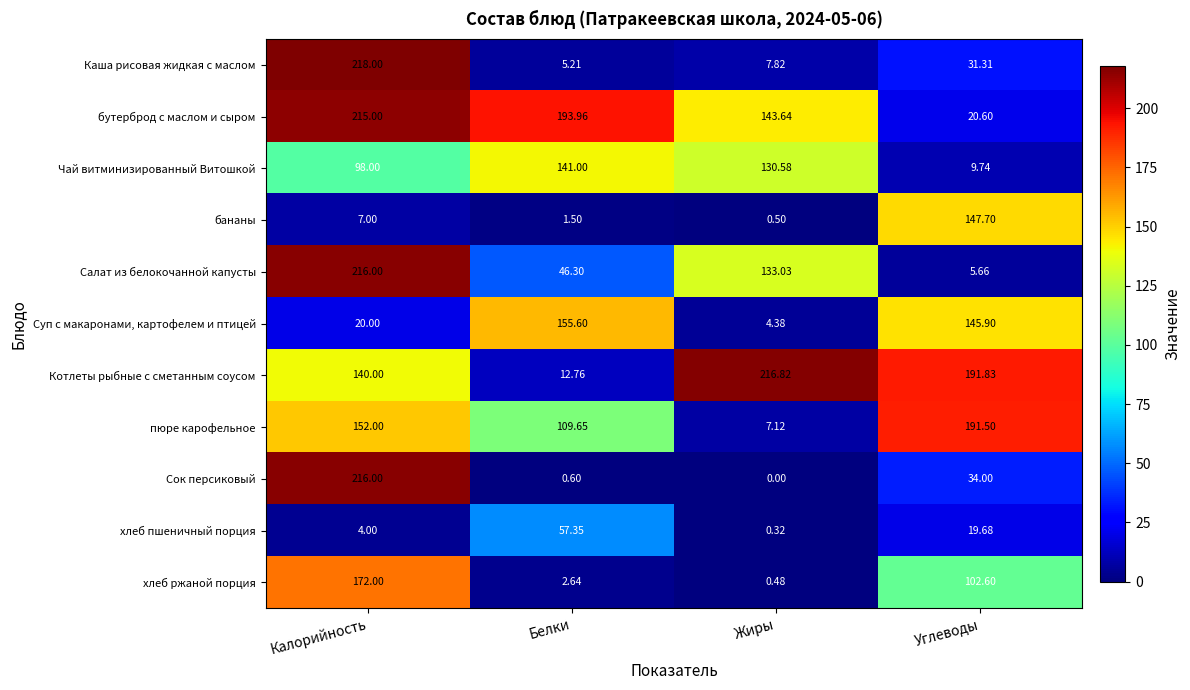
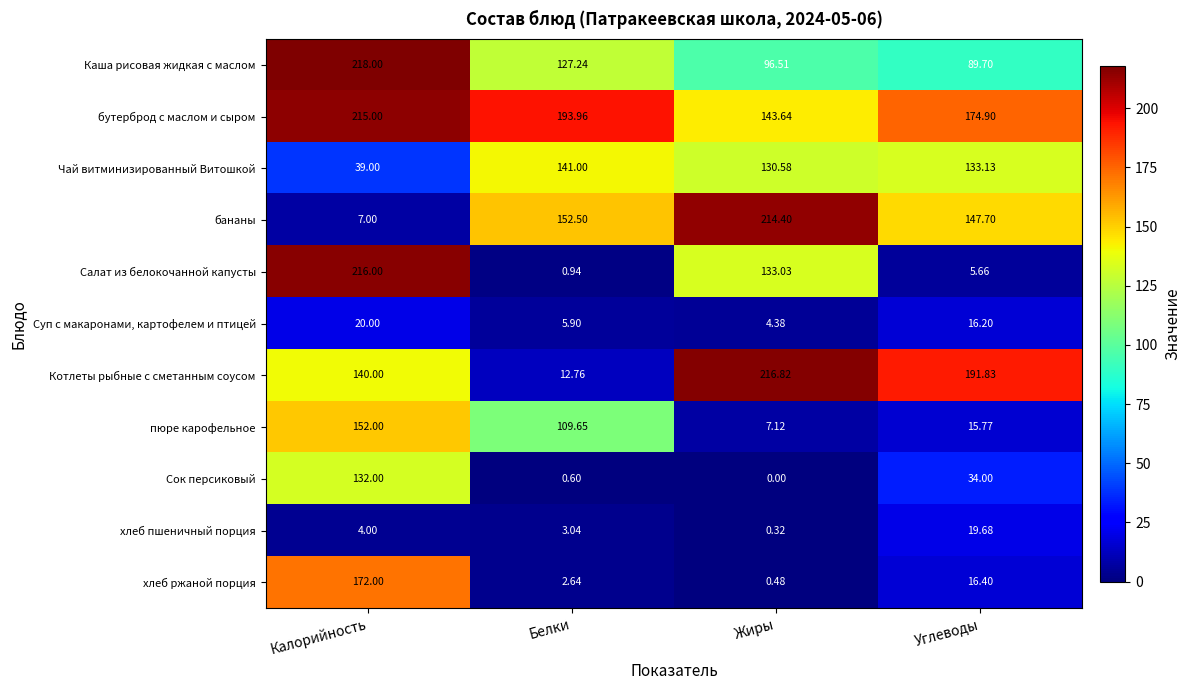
Каша рисовая жидкая с маслом, Белки: 5.21 -> 127.24
Каша рисовая жидкая с маслом, Жиры: 7.82 -> 96.51
Каша рисовая жидкая с маслом, Углеводы: 31.31 -> 89.70
бутерброд с маслом и сыром, Углеводы: 20.60 -> 174.90
Чай витминизированный Витошкой, Калорийность: 98.00 -> 39.00
Чай витминизированный Витошкой, Углеводы: 9.74 -> 133.13
бананы, Белки: 1.50 -> 152.50
бананы, Жиры: 0.50 -> 214.40
Салат из белокочанной капусты, Белки: 46.30 -> 0.94
Суп с макаронами, картофелем и птицей, Белки: 155.60 -> 5.90
Суп с макаронами, картофелем и птицей, Углеводы: 145.90 -> 16.20
пюре карофельное, Углеводы: 191.50 -> 15.77
Сок персиковый, Калорийность: 216.00 -> 132.00
хлеб пшеничный порция, Белки: 57.35 -> 3.04
хлеб ржаной порция, Углеводы: 102.60 -> 16.40
